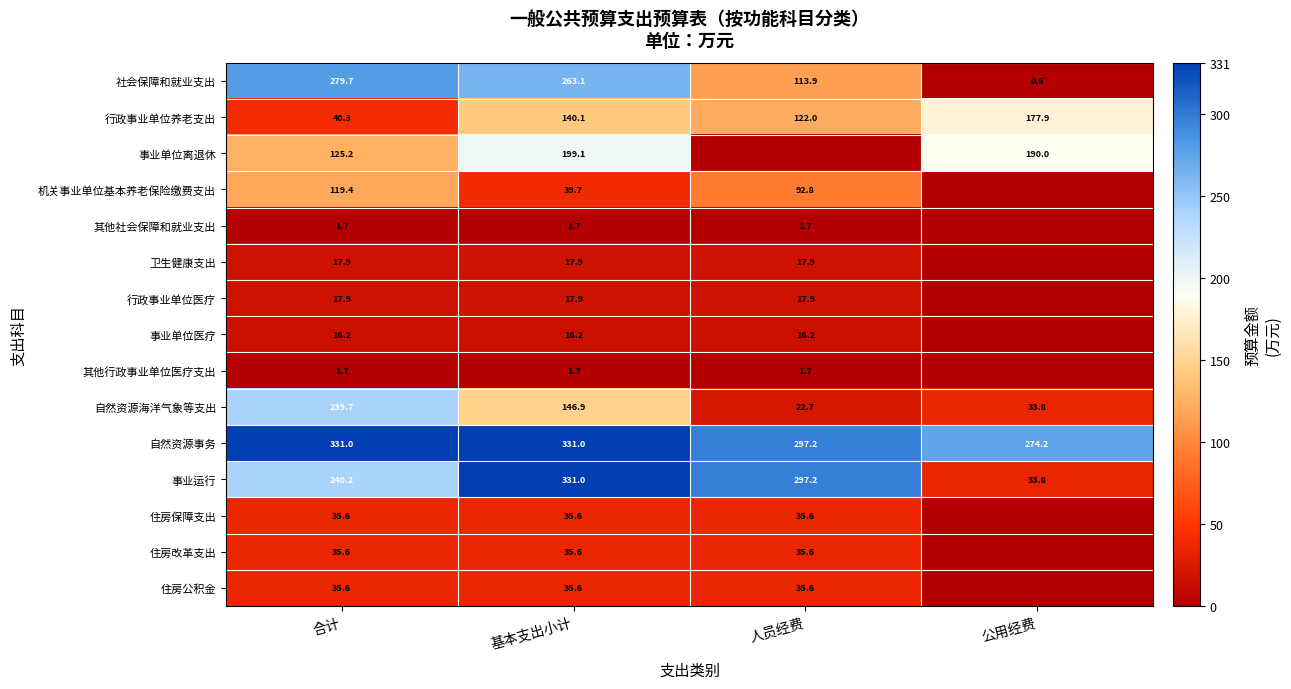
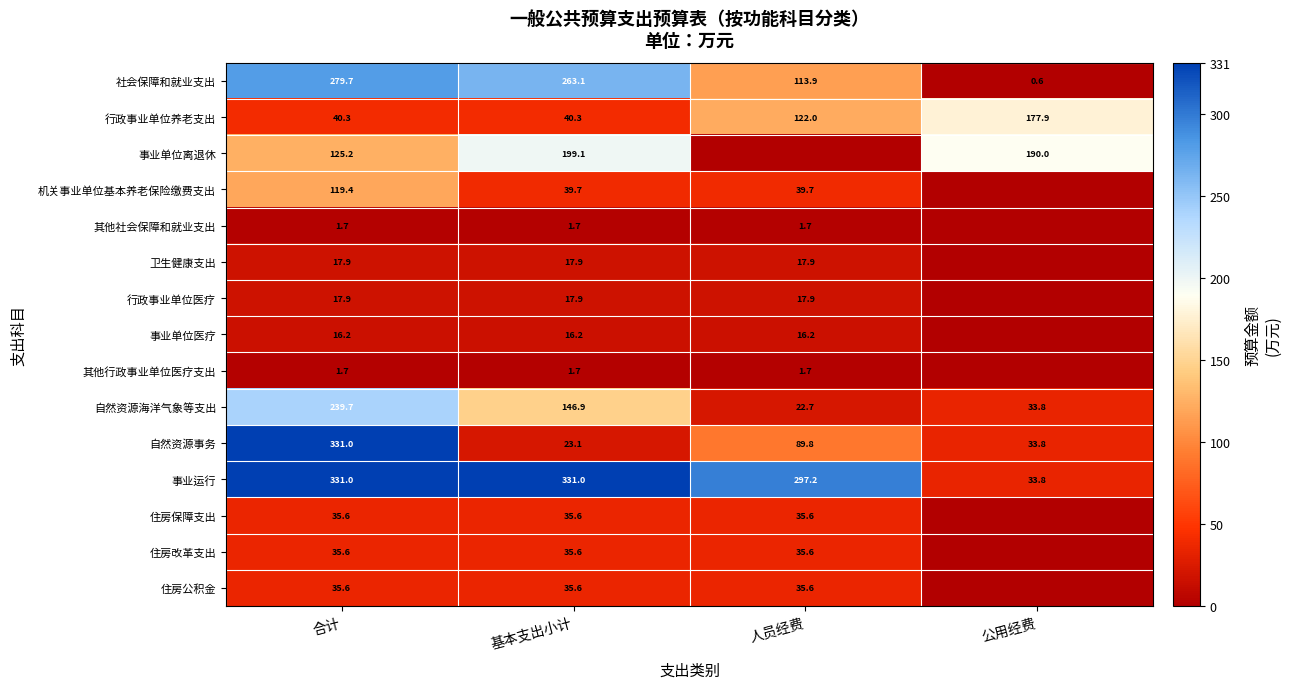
行政事业单位养老支出, 基本支出小计: 140.1 -> 40.3
机关事业单位基本养老保险缴费支出, 人员经费: 92.8 -> 39.7
自然资源事务, 基本支出小计: 331.0 -> 23.1
自然资源事务, 人员经费: 297.2 -> 89.8
自然资源事务, 公用经费: 274.2 -> 33.8
事业运行, 合计: 240.2 -> 331.0
